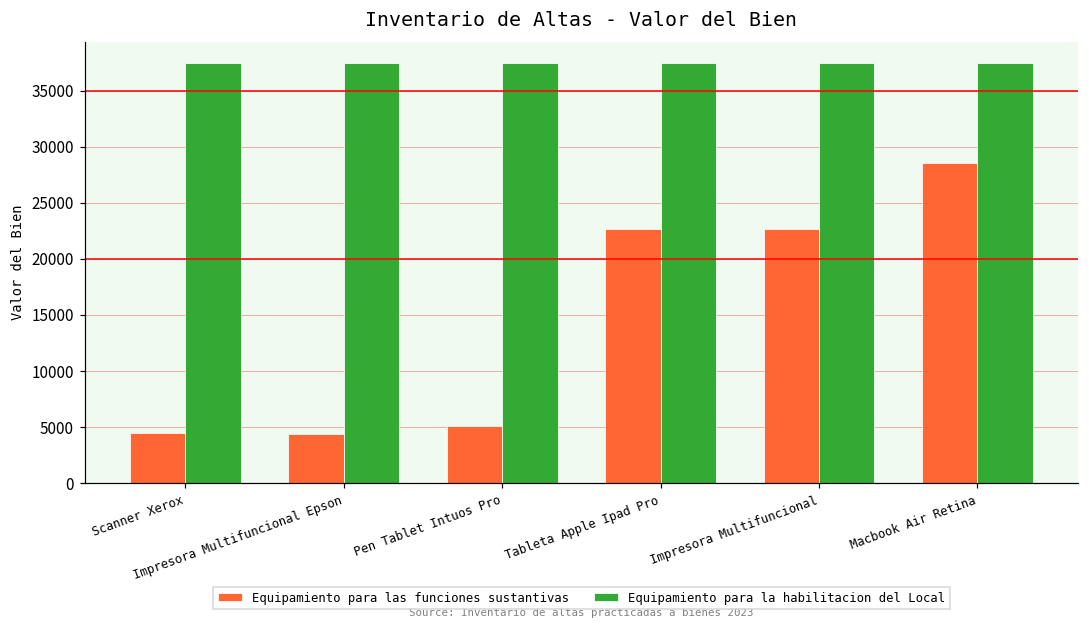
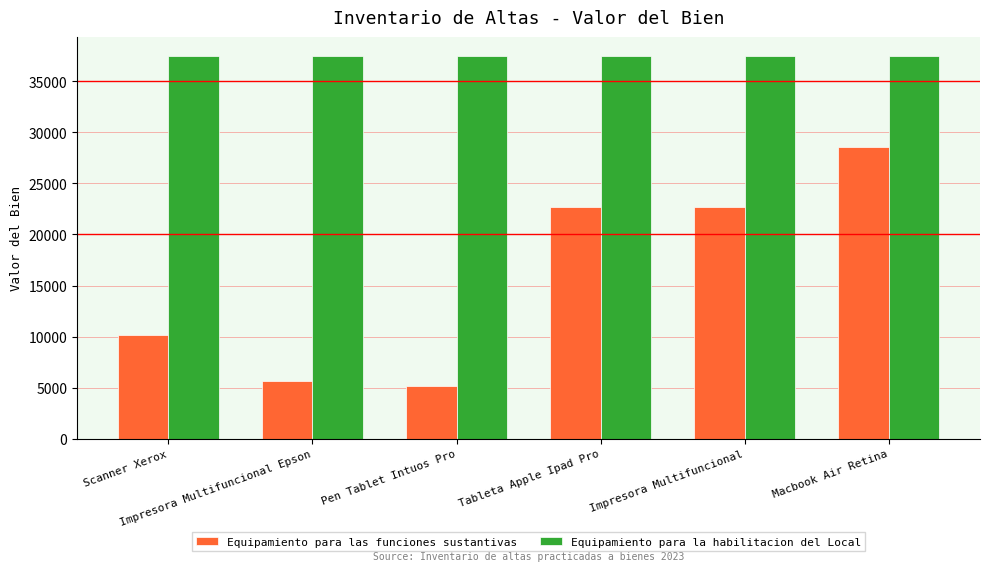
Equipamiento para las funciones sustantivas, Scanner Xerox: 4500 -> 10200
Equipamiento para las funciones sustantivas, Impresora Multifuncional Epson: 4400 -> 5700
